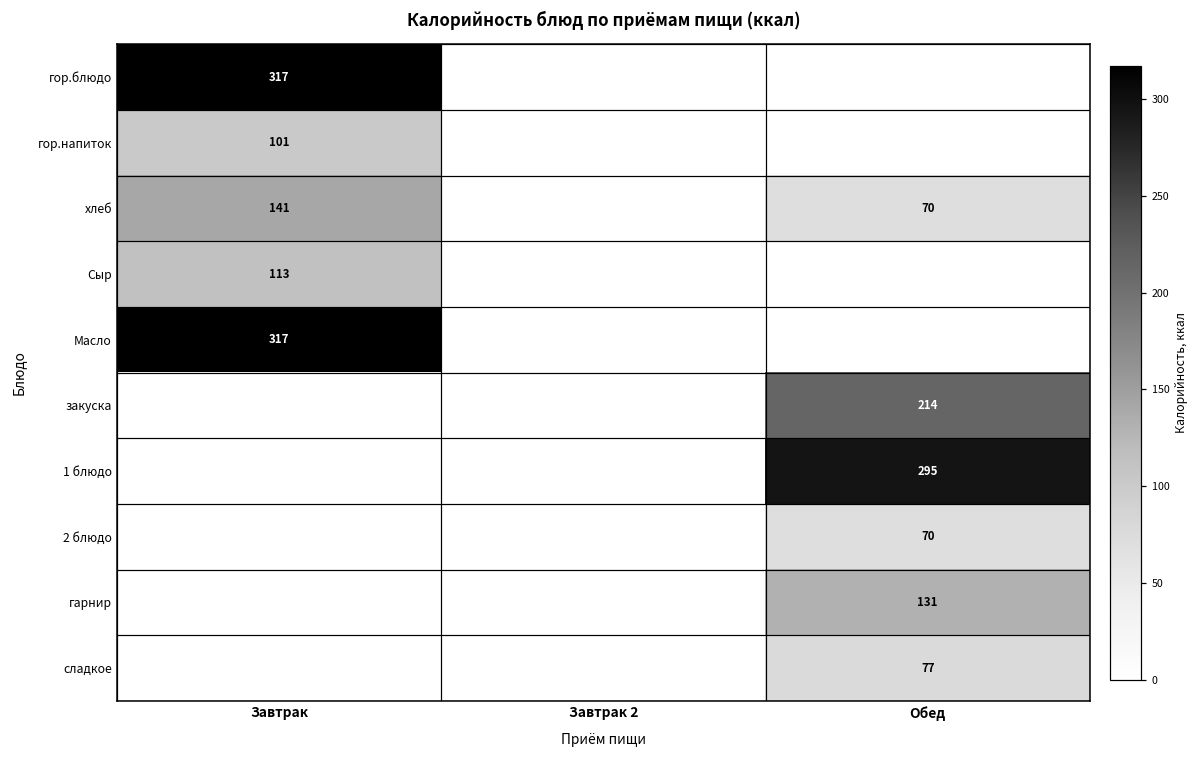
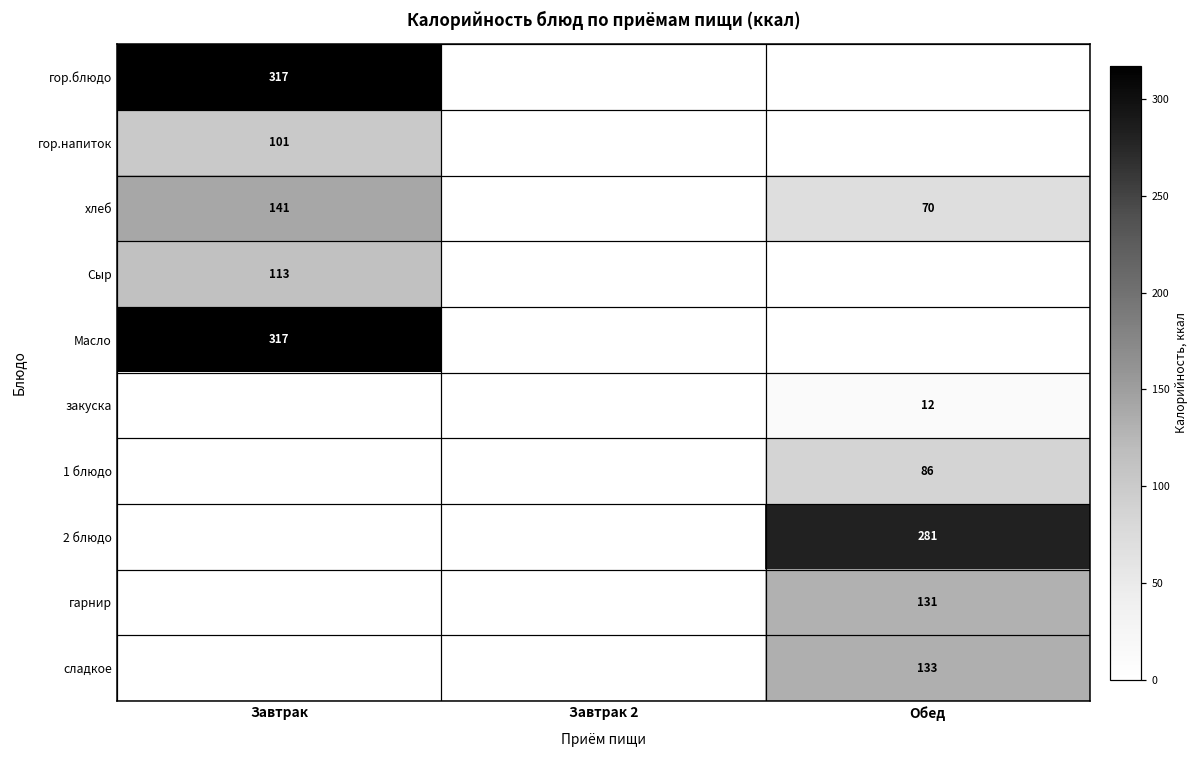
закуска, Обед: 214 -> 12
1 блюдо, Обед: 295 -> 86
2 блюдо, Обед: 70 -> 281
сладкое, Обед: 77 -> 133
